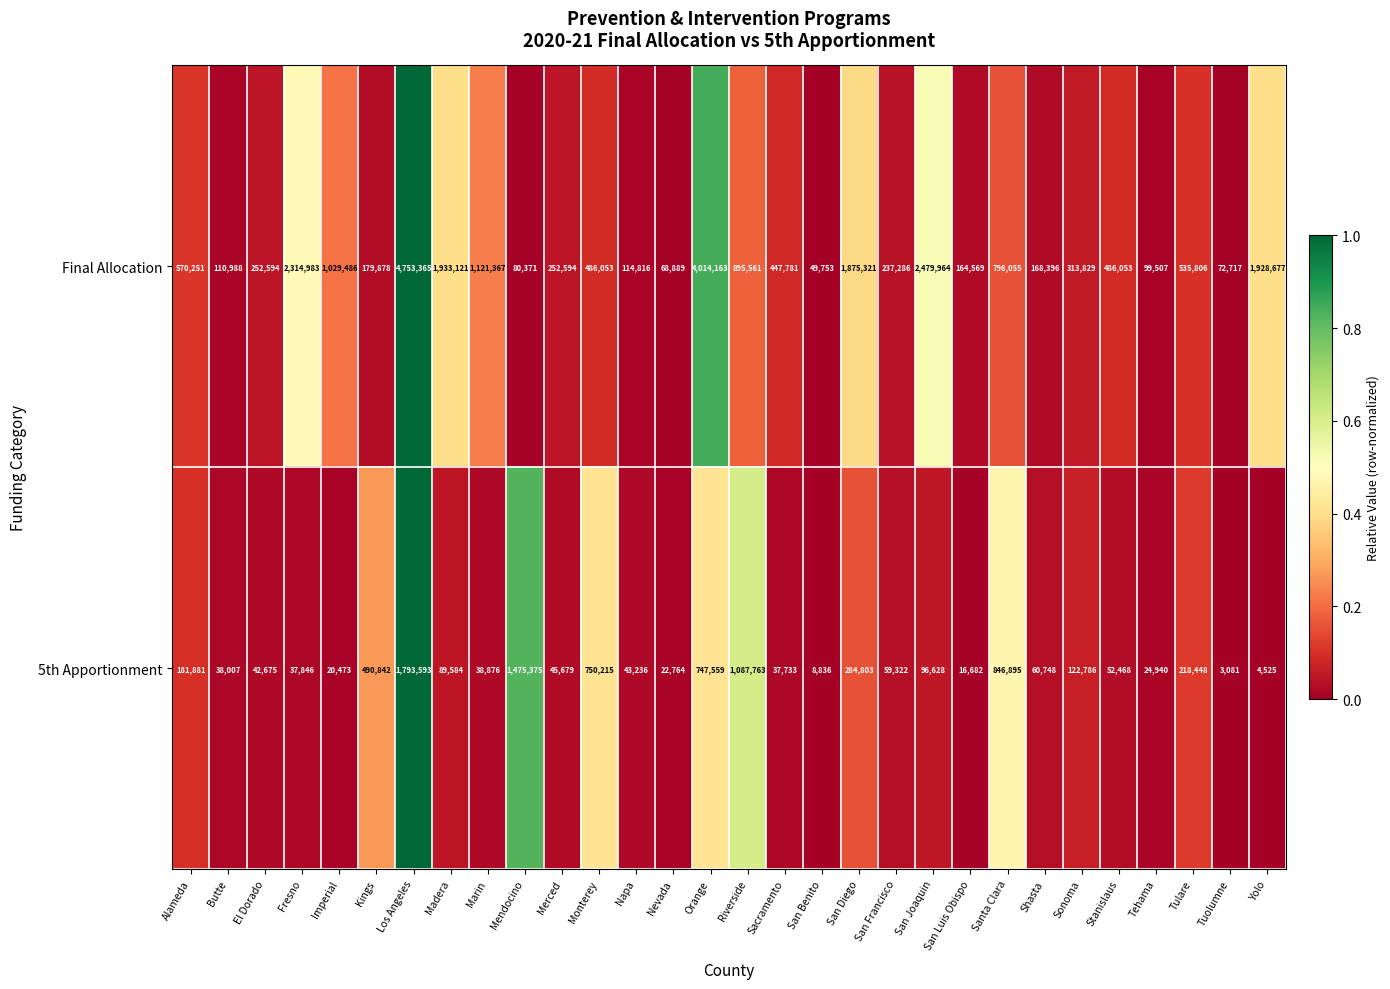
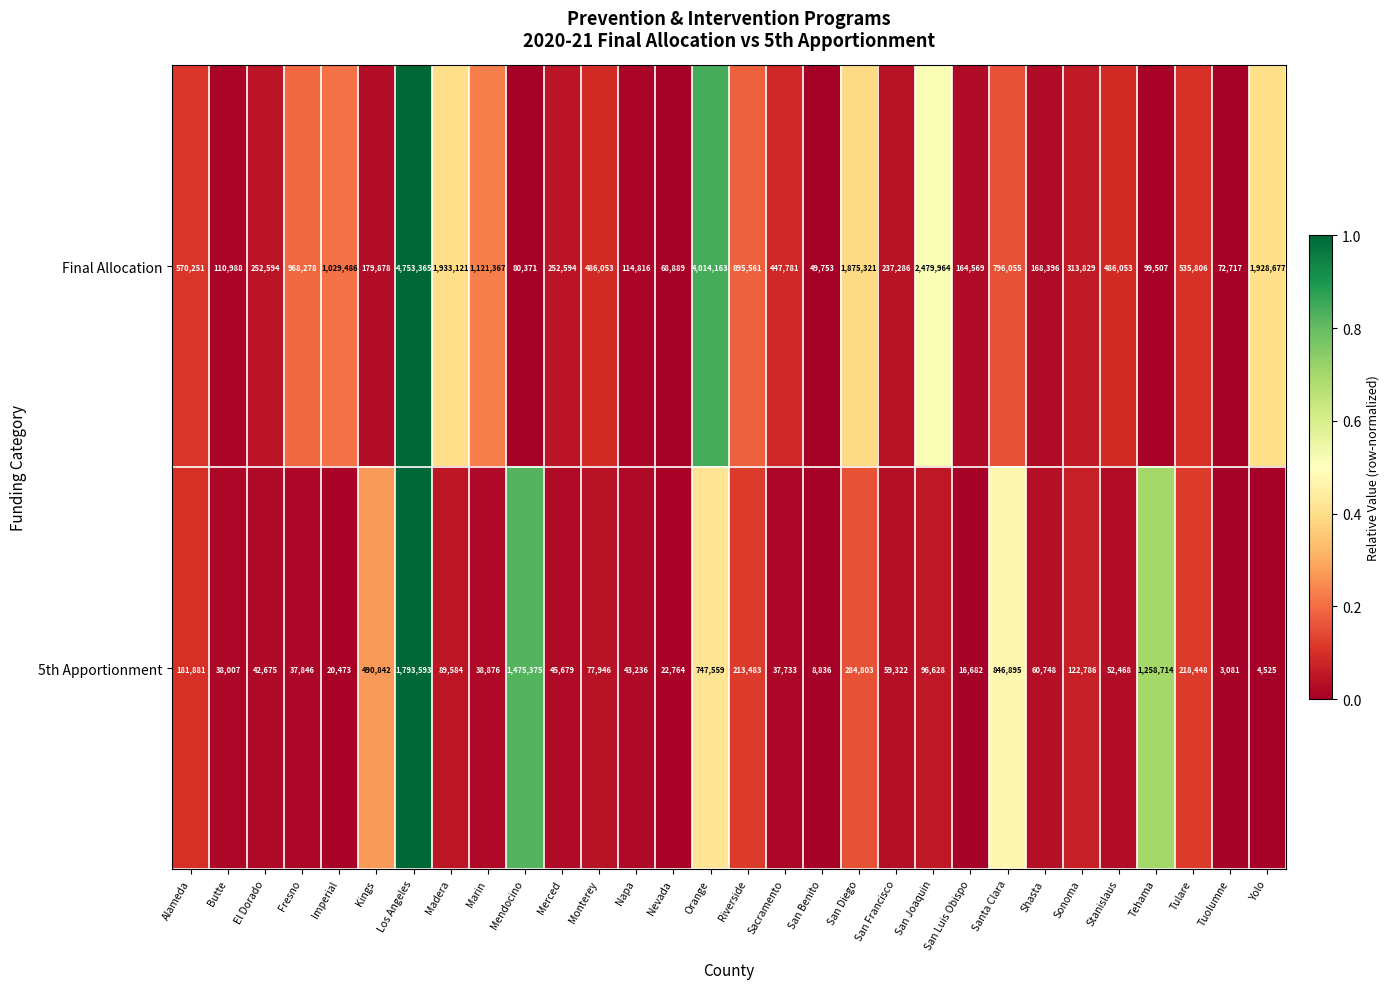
Final Allocation, Fresno: 2,314,983 -> 968,278
5th Apportionment, Monterey: 750,215 -> 77,946
5th Apportionment, Riverside: 1,087,763 -> 213,483
5th Apportionment, Tehama: 24,940 -> 1,258,714
